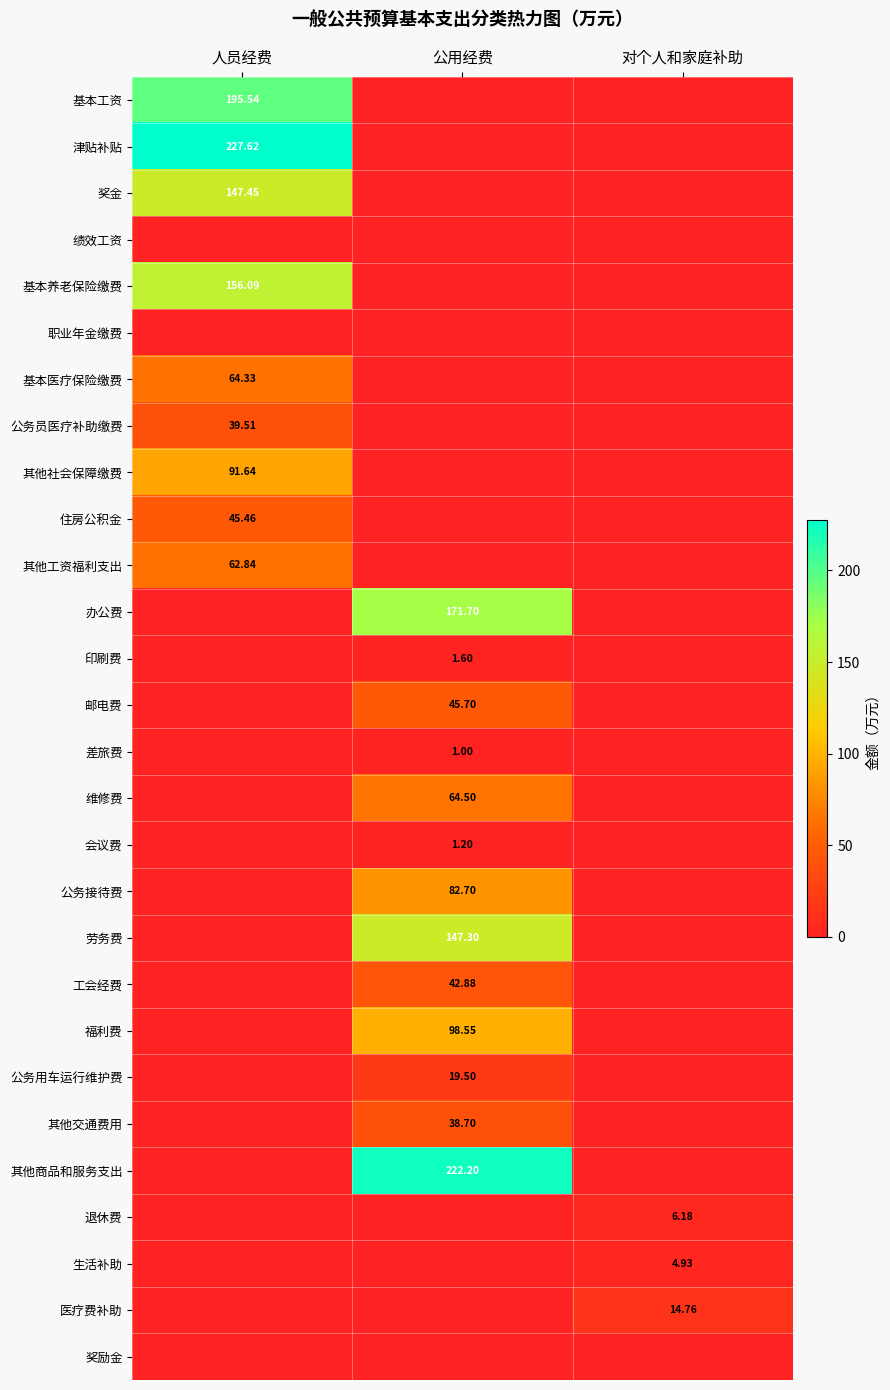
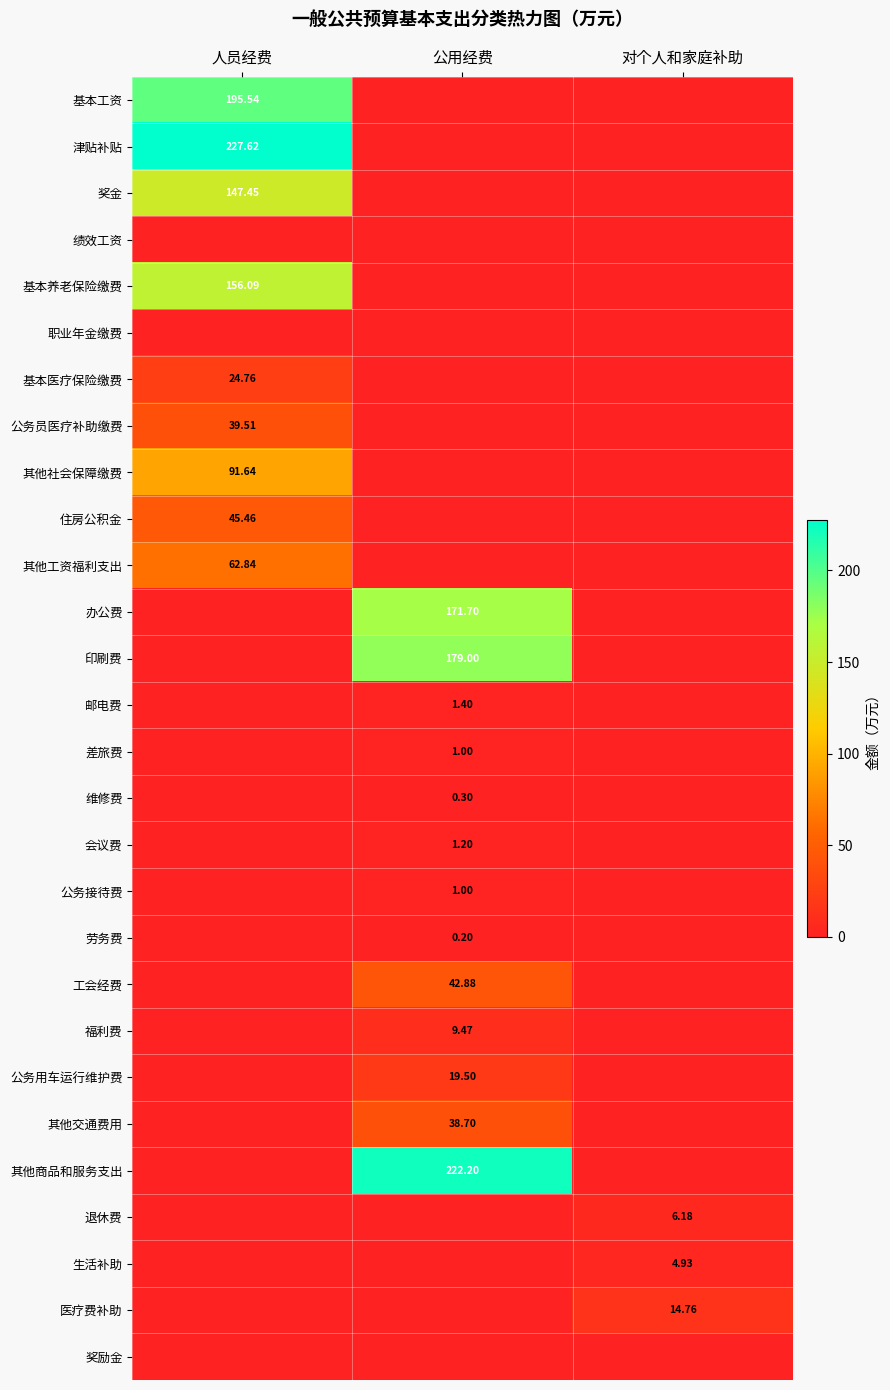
基本医疗保险缴费, 人员经费: 64.33 -> 24.76
印刷费, 公用经费: 1.60 -> 179.00
邮电费, 公用经费: 45.70 -> 1.40
维修费, 公用经费: 64.50 -> 0.30
公务接待费, 公用经费: 82.70 -> 1.00
劳务费, 公用经费: 147.30 -> 0.20
福利费, 公用经费: 98.55 -> 9.47
